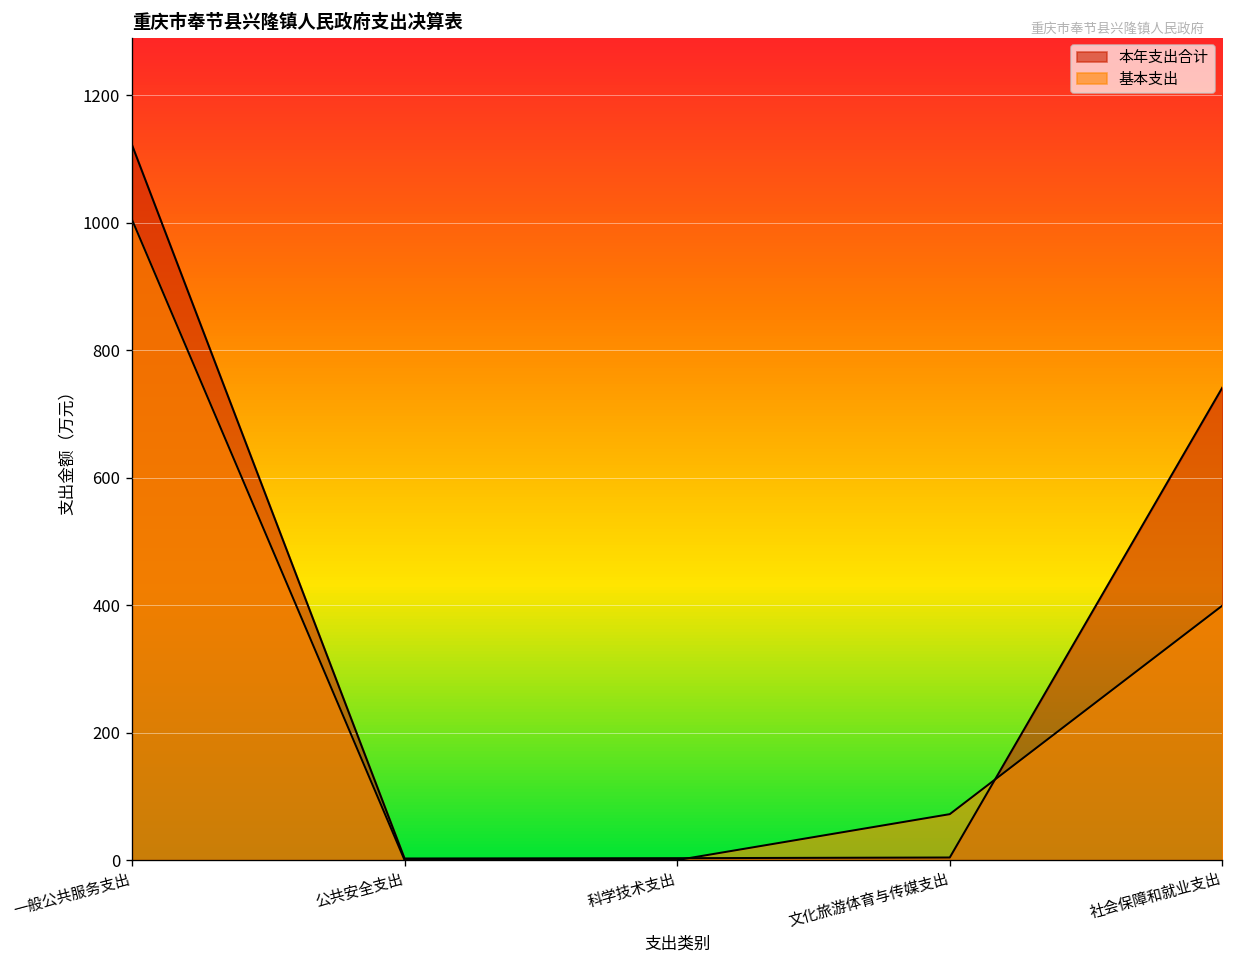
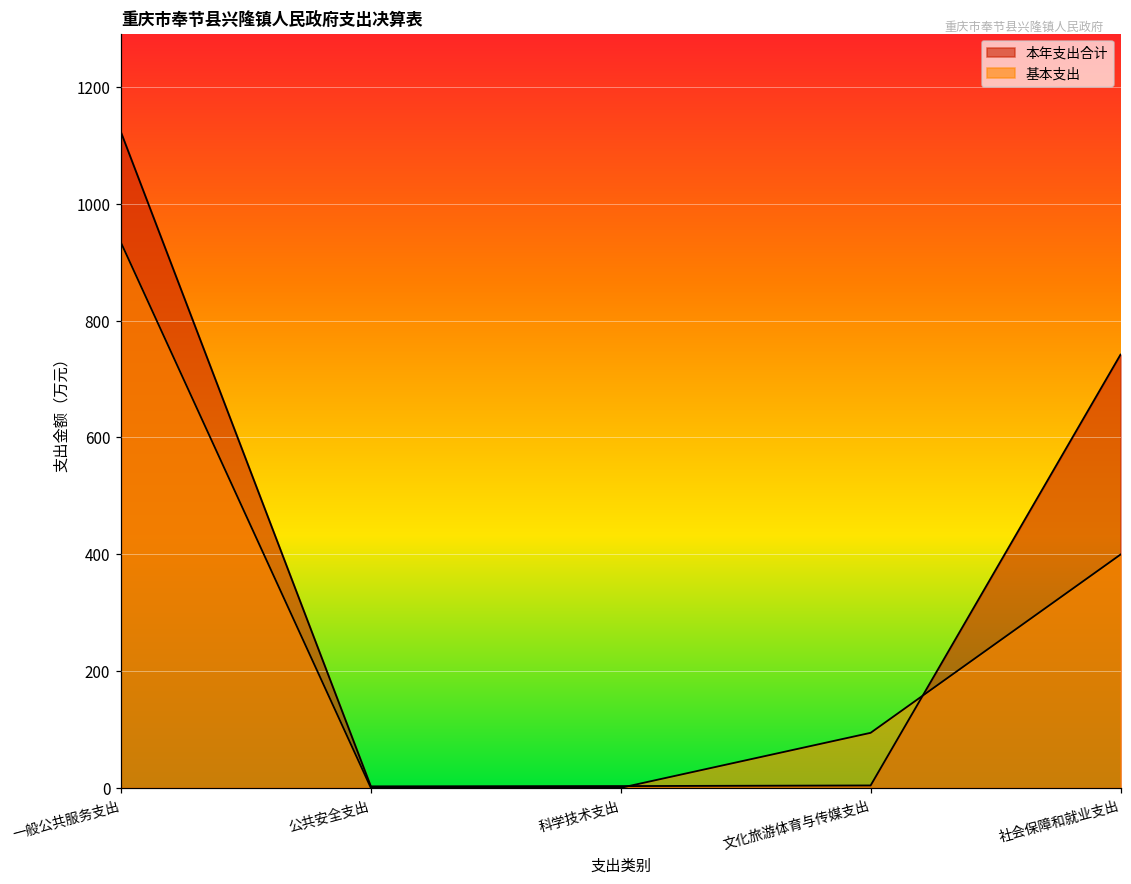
基本支出, 一般公共服务支出: 1010 -> 930
基本支出, 文化旅游体育与传媒支出: 70 -> 90
